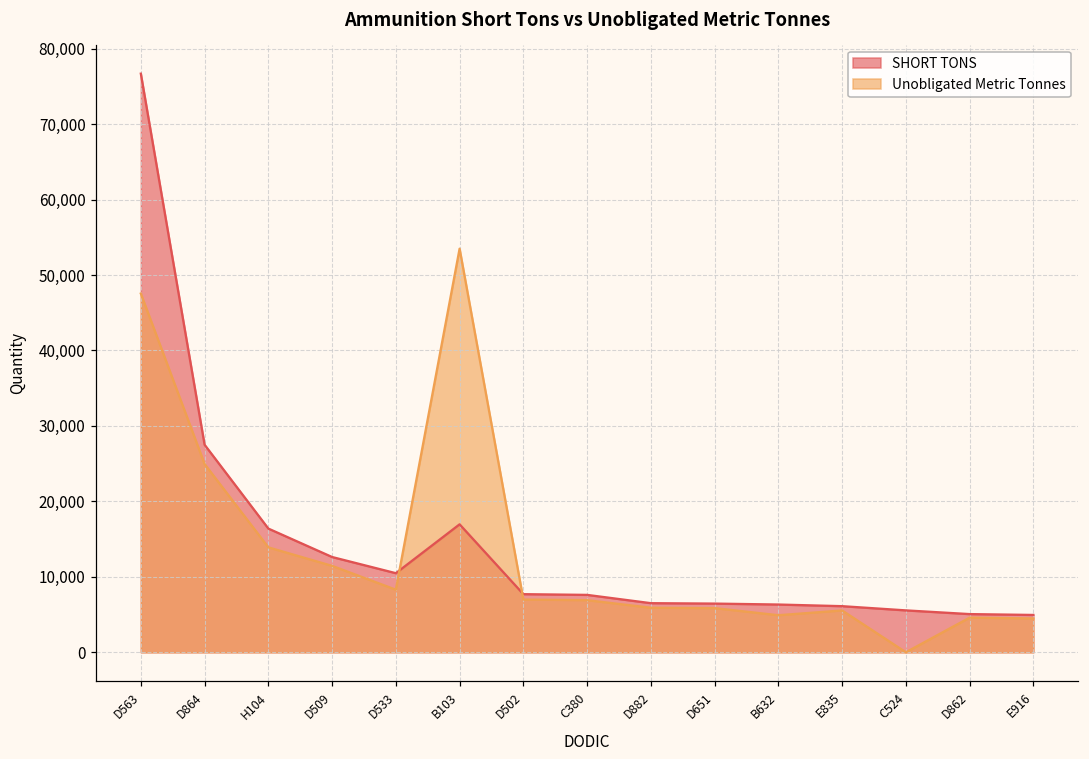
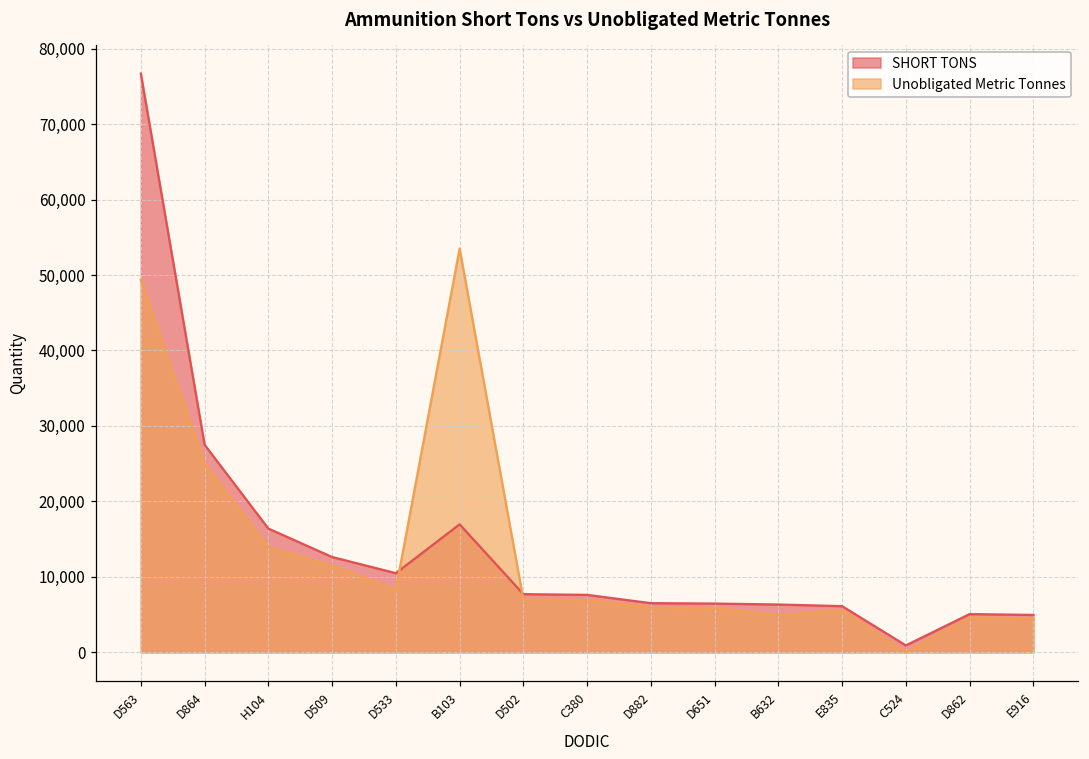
Unobligated Metric Tonnes, D563: 48,000 -> 49,000
SHORT TONS, C524: 6,000 -> 1,000
